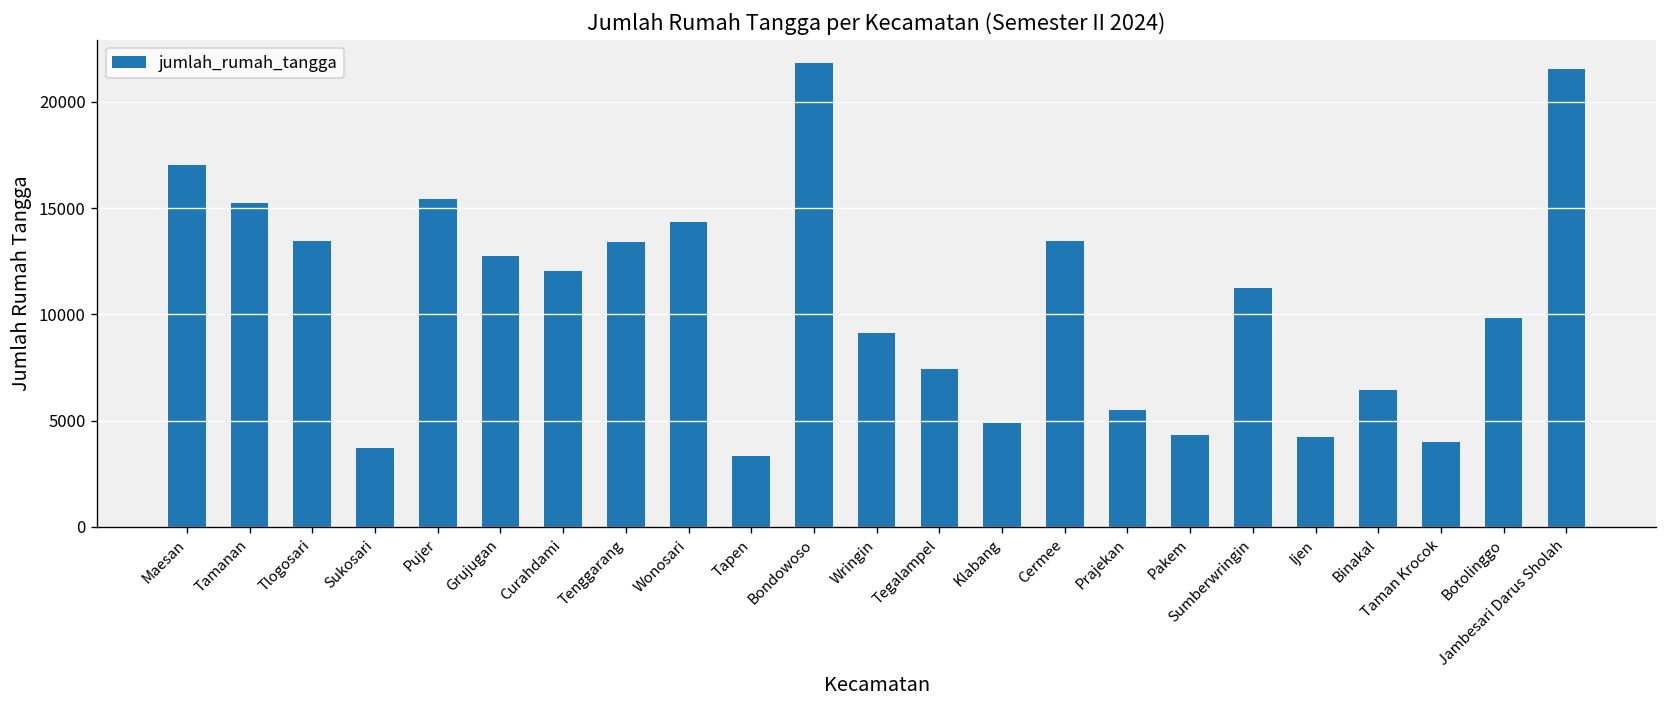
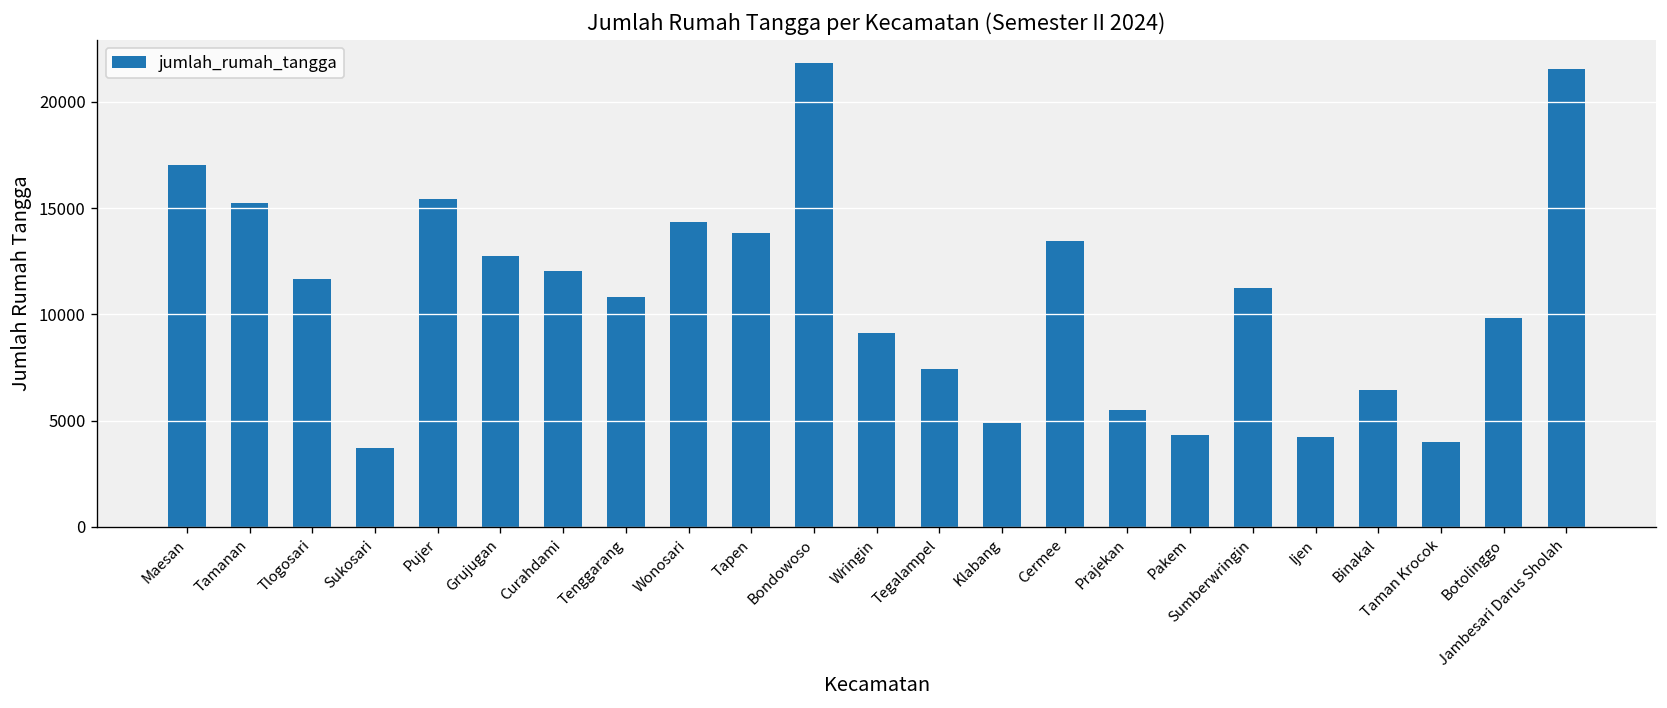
Tlogosari: 13500 -> 11700
Tenggarang: 13400 -> 10800
Tapen: 3300 -> 13800
